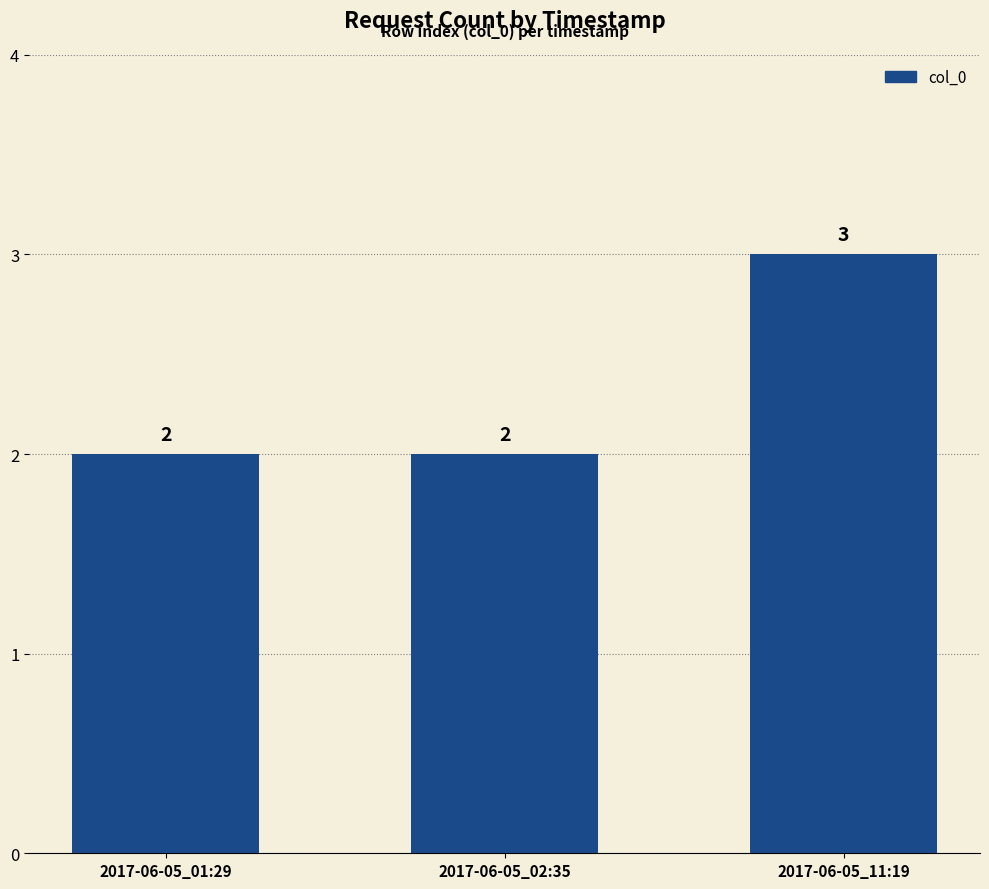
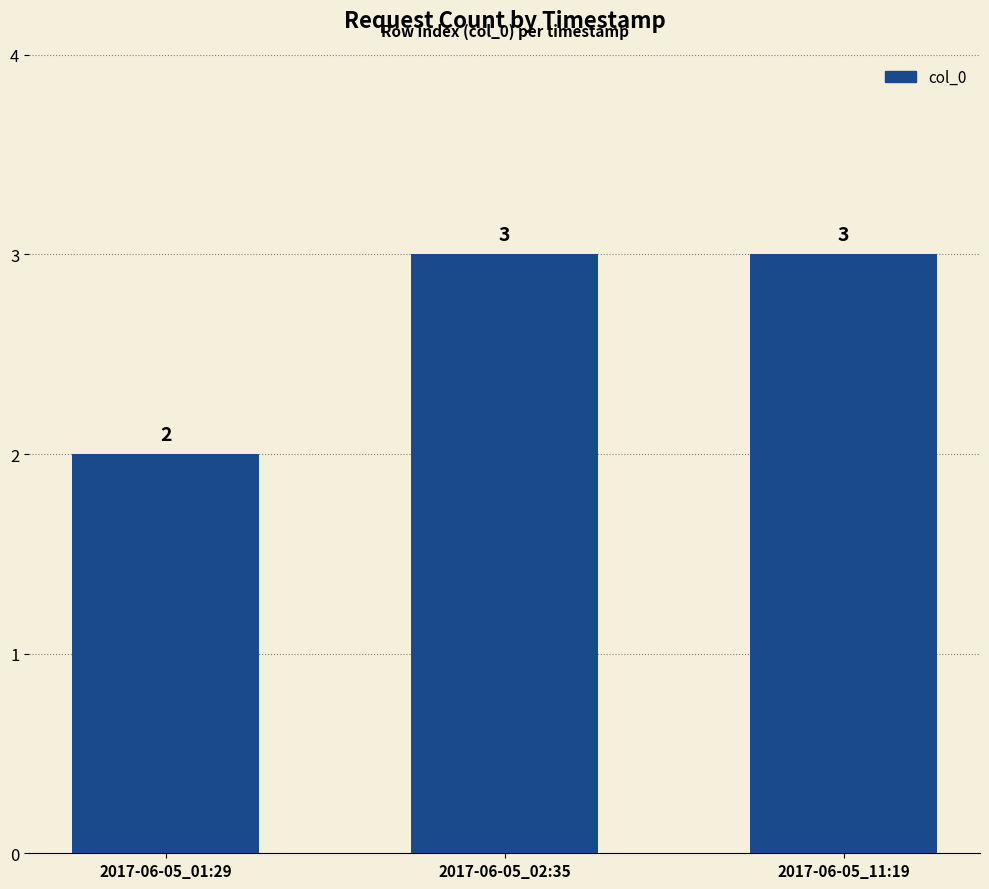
2017-06-05_02:35: 2 -> 3
